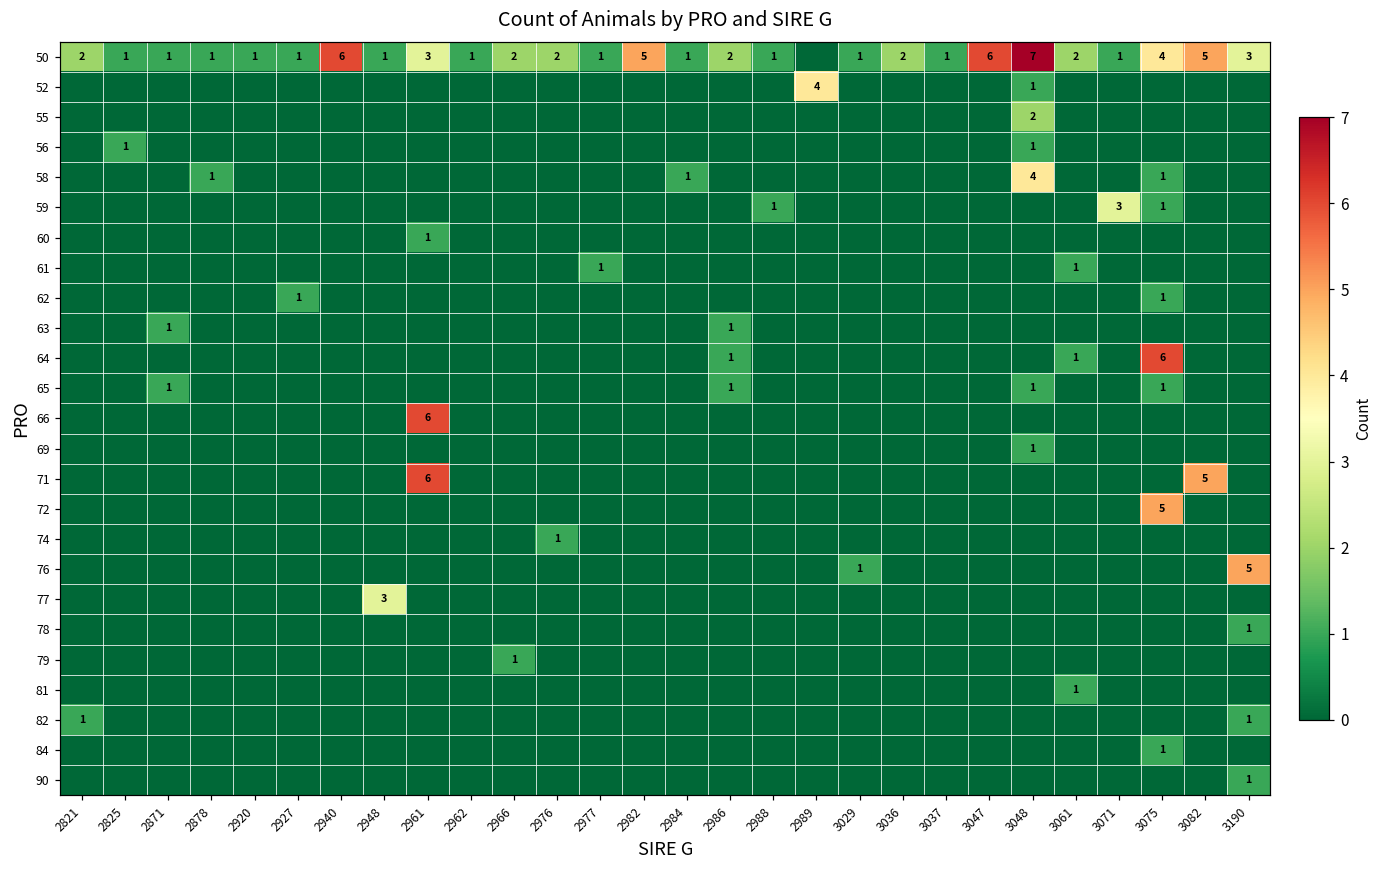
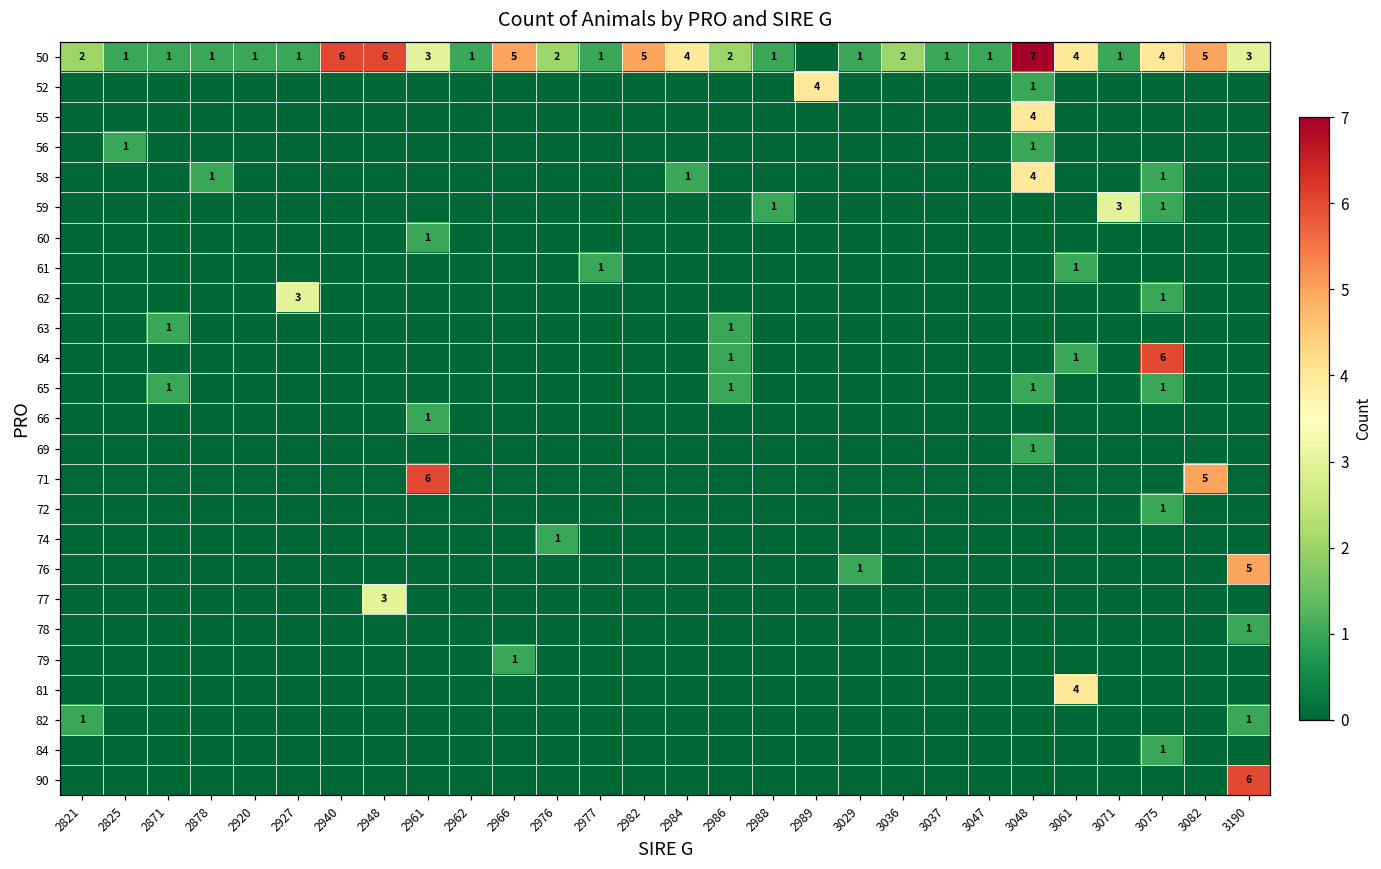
50, 2948: 1 -> 6
50, 2966: 2 -> 5
50, 2984: 1 -> 4
50, 3047: 6 -> 1
50, 3061: 2 -> 4
55, 3048: 2 -> 4
62, 2927: 1 -> 3
66, 2961: 6 -> 1
72, 3075: 5 -> 1
81, 3061: 1 -> 4
90, 3190: 1 -> 6
